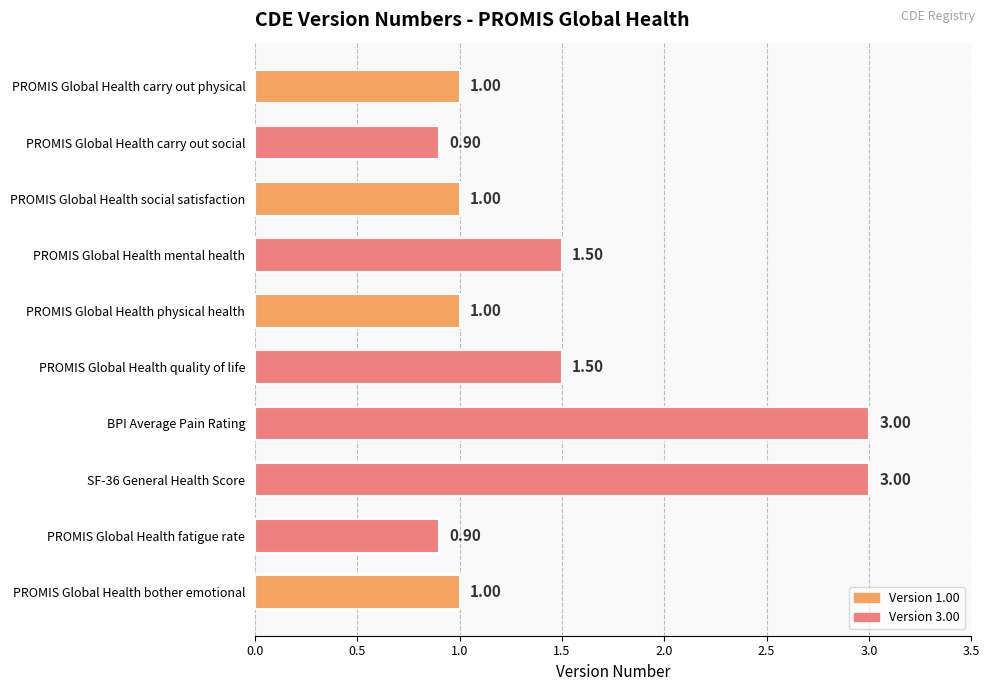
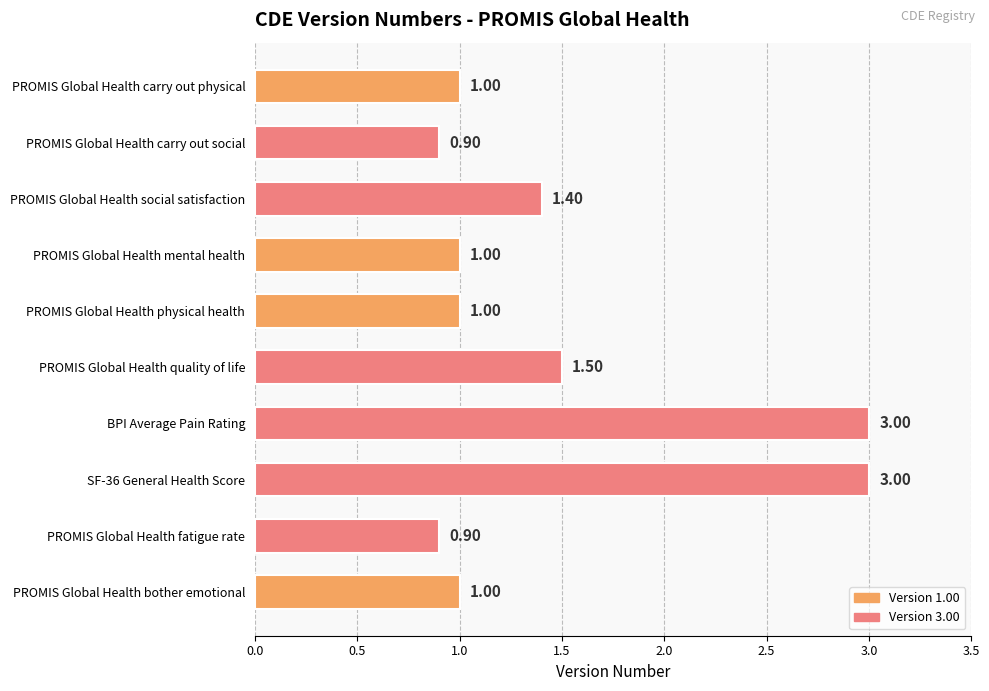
PROMIS Global Health social satisfaction: 1.00 -> 1.40
PROMIS Global Health mental health: 1.50 -> 1.00
